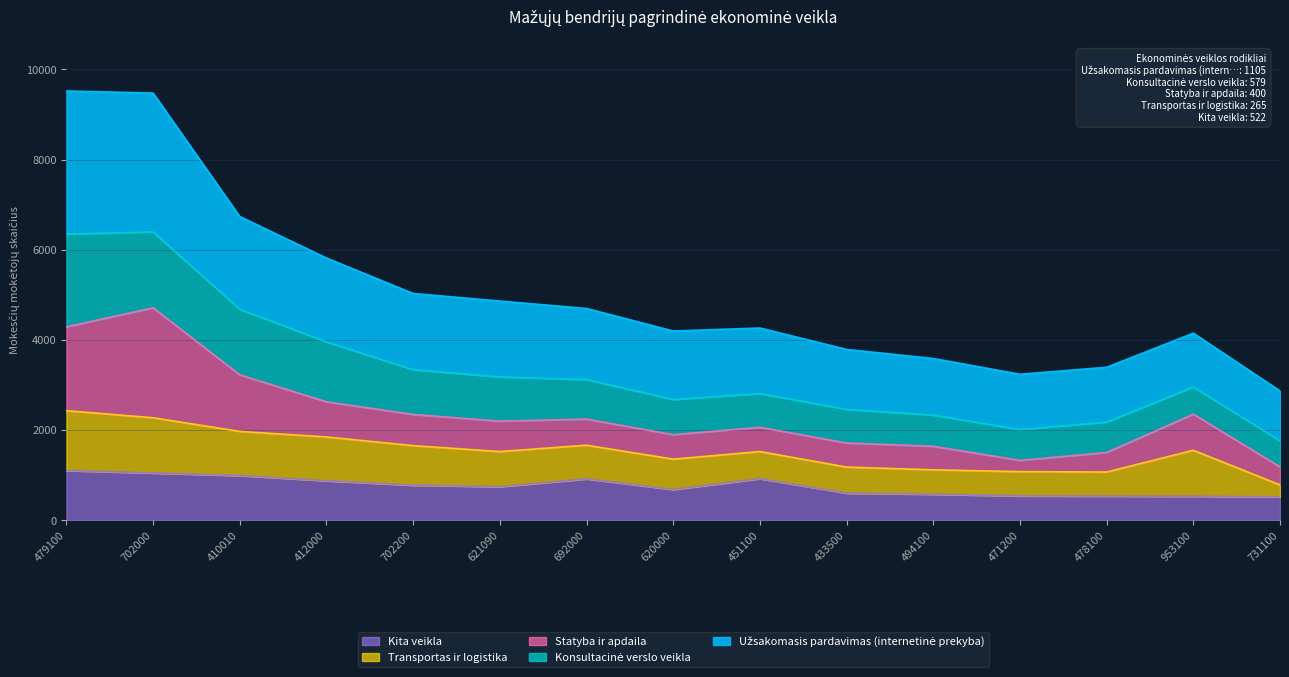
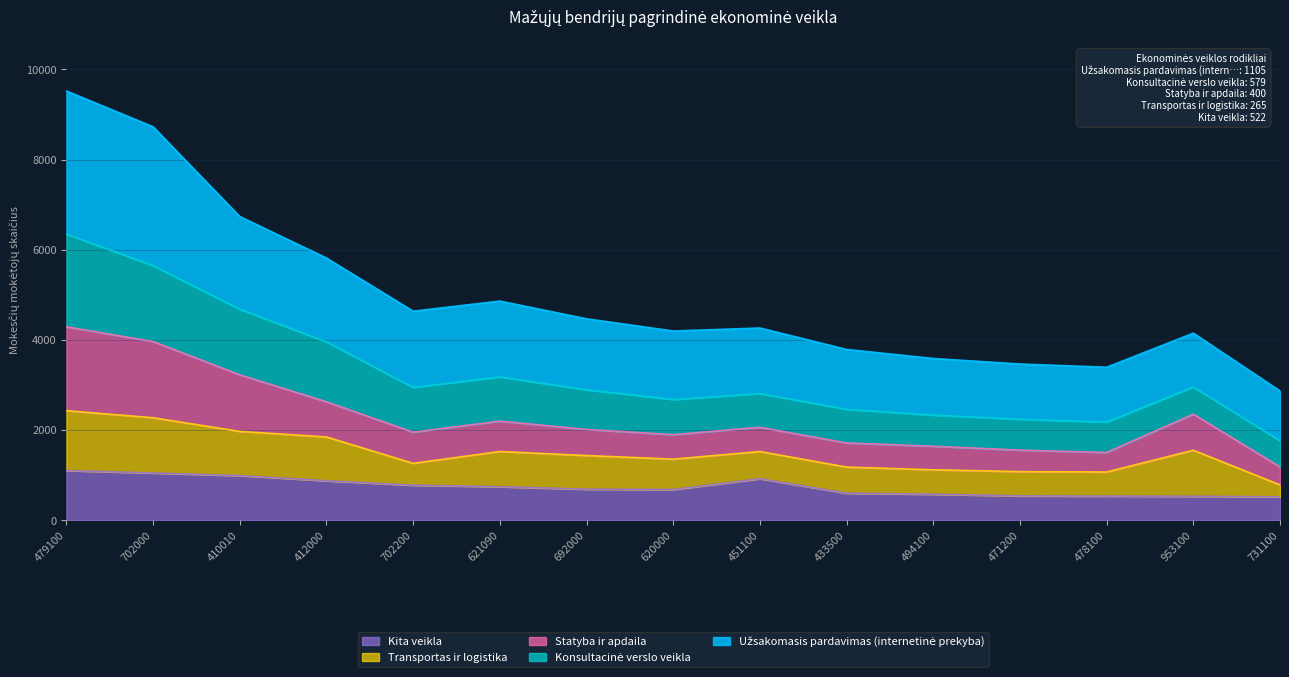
Statyba ir apdaila, 702000: 2400 -> 1700
Transportas ir logistika, 702200: 900 -> 500
Kita veikla, 692000: 900 -> 700
Statyba ir apdaila, 471200: 300 -> 500
